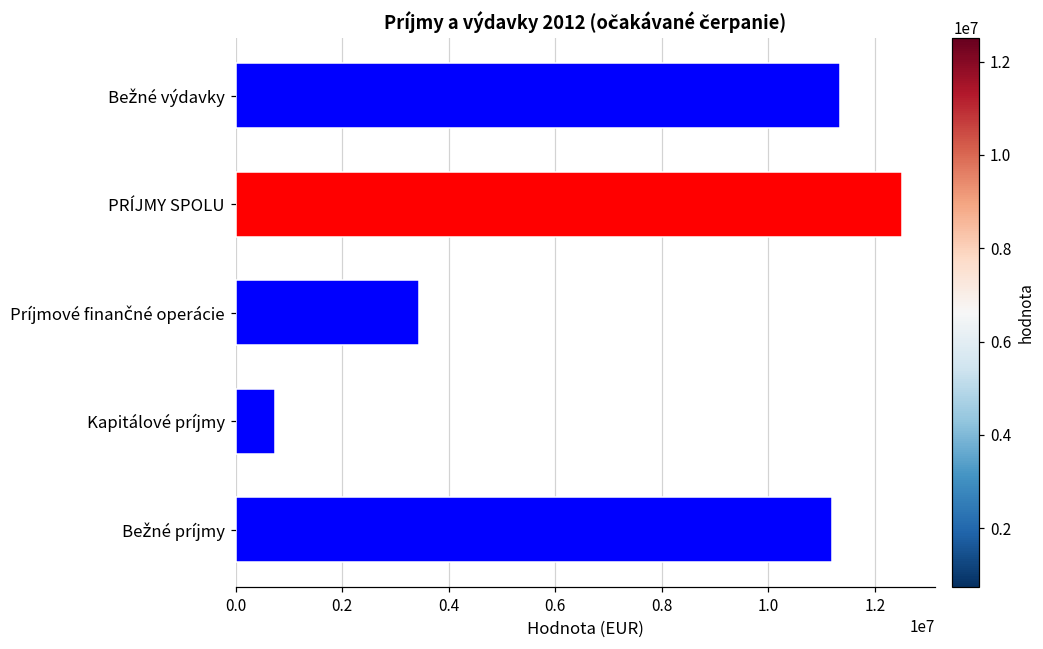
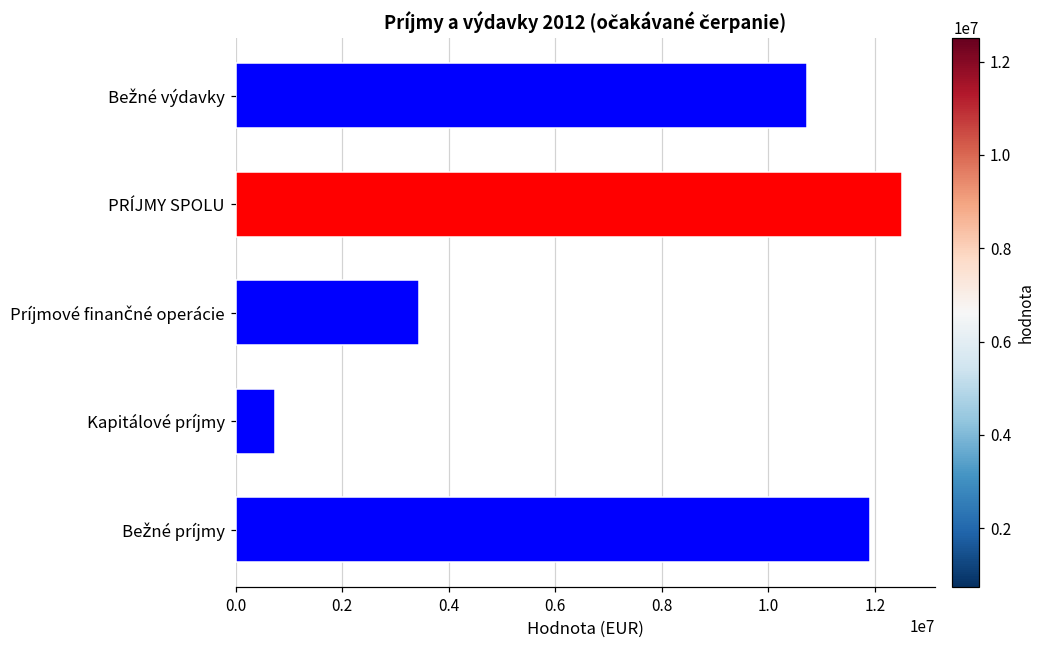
Bežné výdavky: 11300000 -> 10700000
Bežné príjmy: 11200000 -> 11900000
